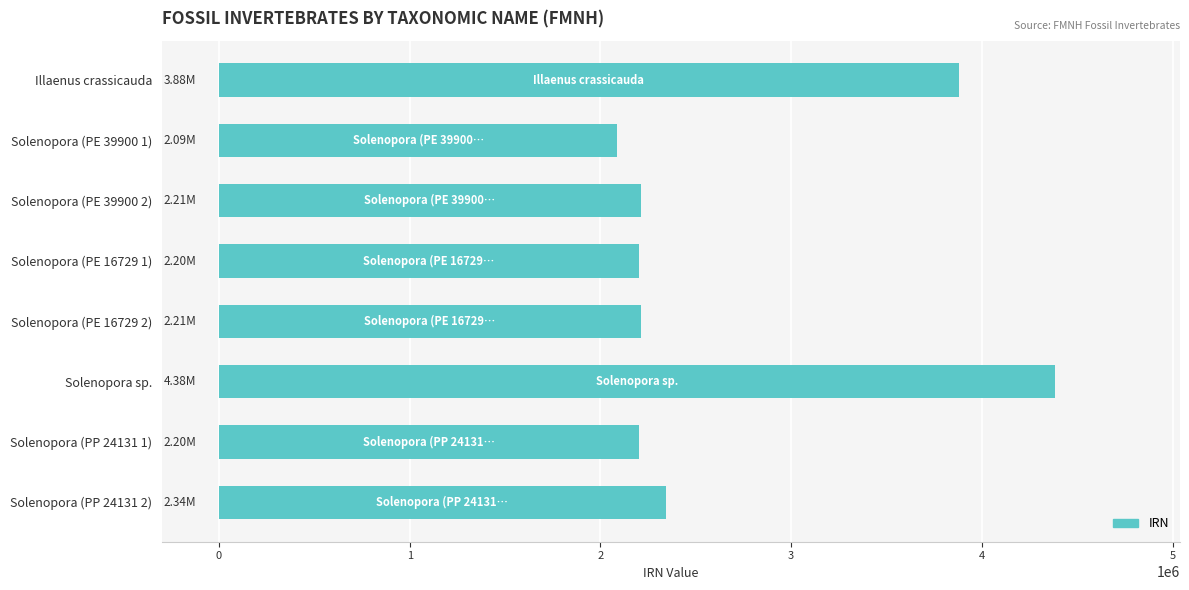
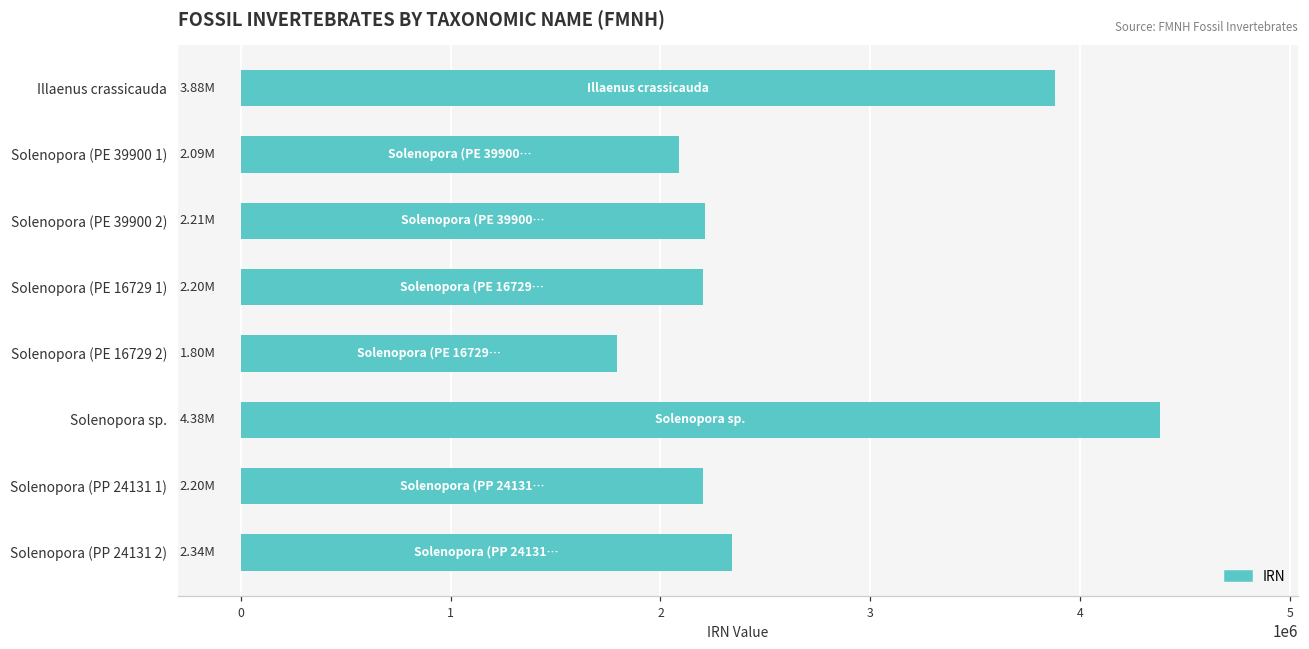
Solenopora (PE 16729 2): 2.21M -> 1.80M
